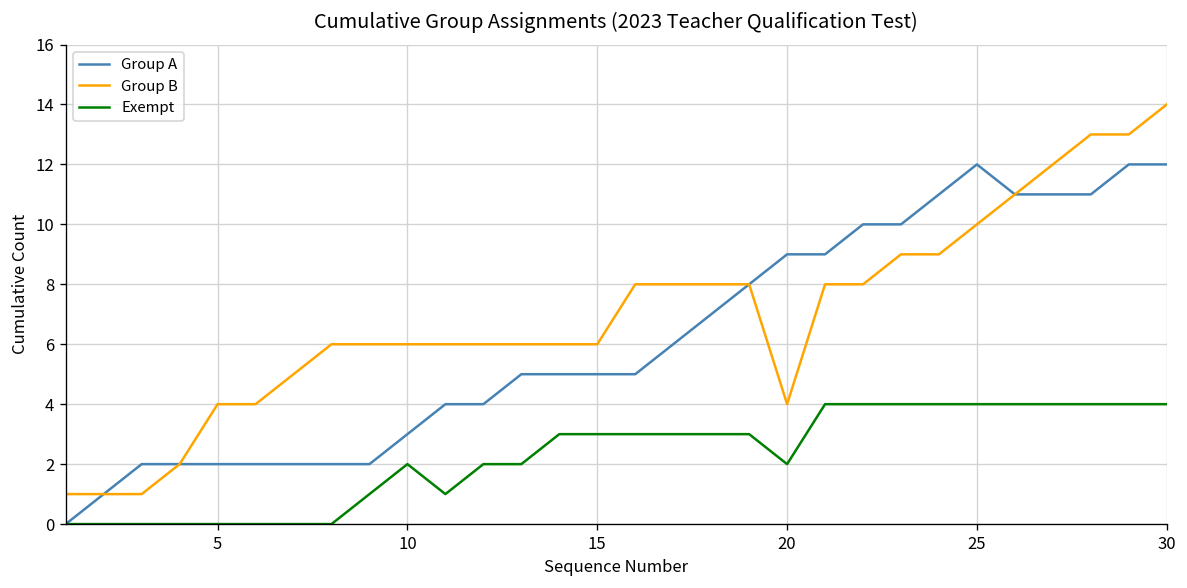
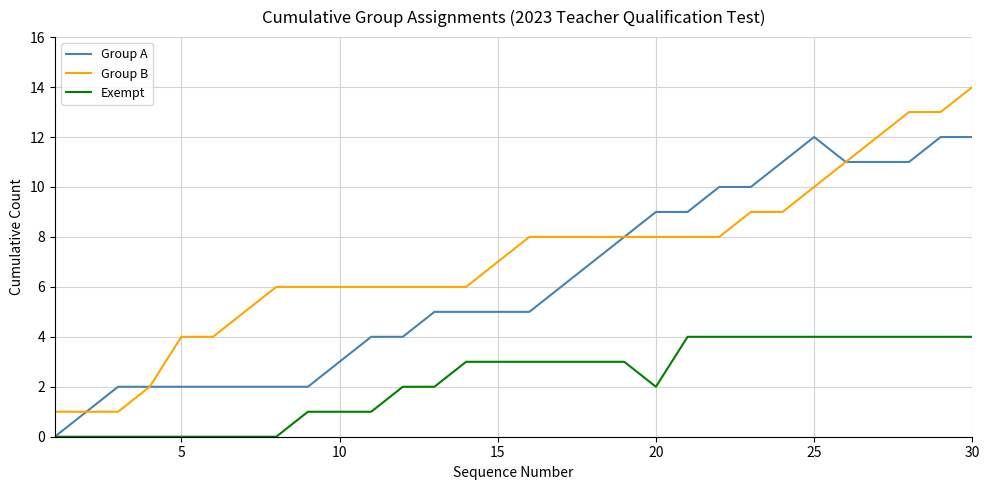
Exempt, 10: 2 -> 1
Group B, 15: 6 -> 7
Group B, 20: 4 -> 8
